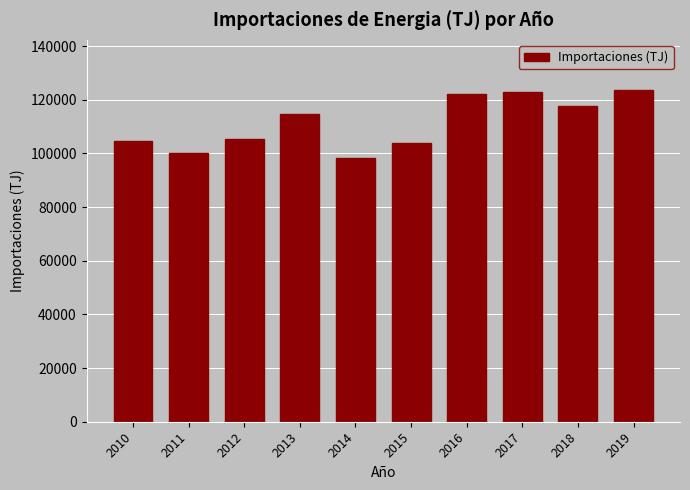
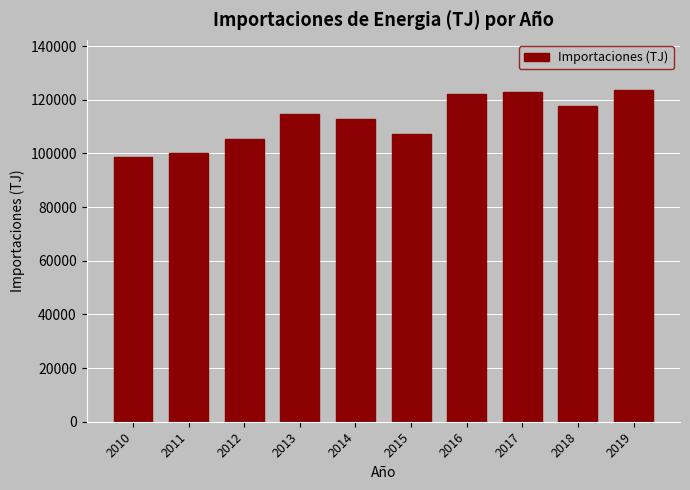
2010: 105000 -> 99000
2014: 98000 -> 113000
2015: 104000 -> 107000
